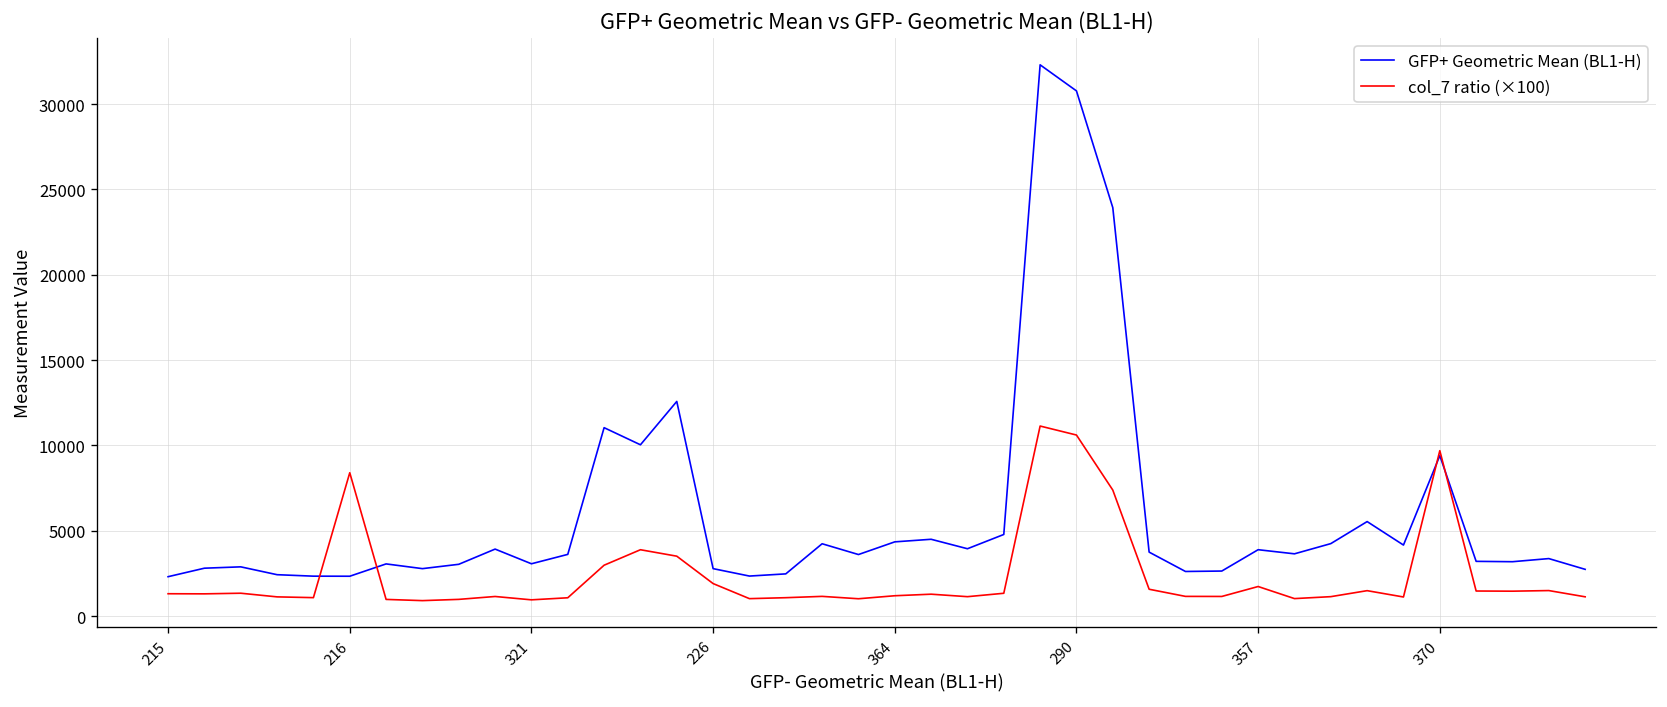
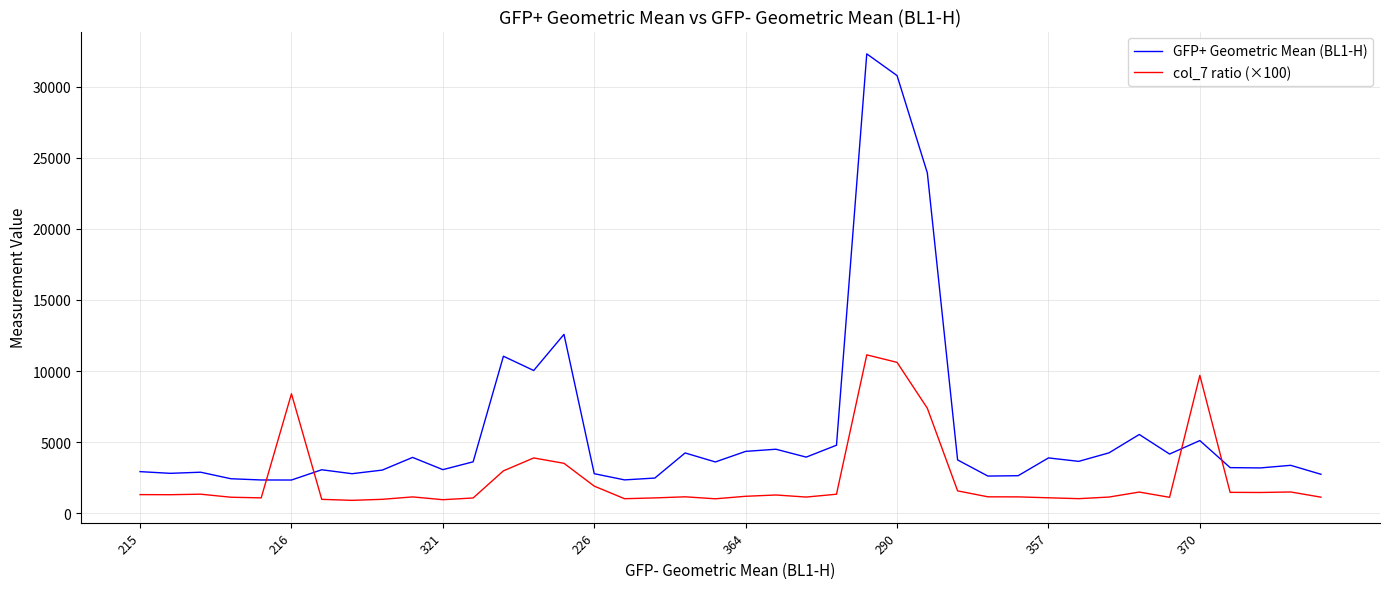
GFP+ Geometric Mean (BL1-H), 215: 2300 -> 2900
col_7 ratio (×100), 357: 1700 -> 1100
GFP+ Geometric Mean (BL1-H), 370: 9400 -> 5100
